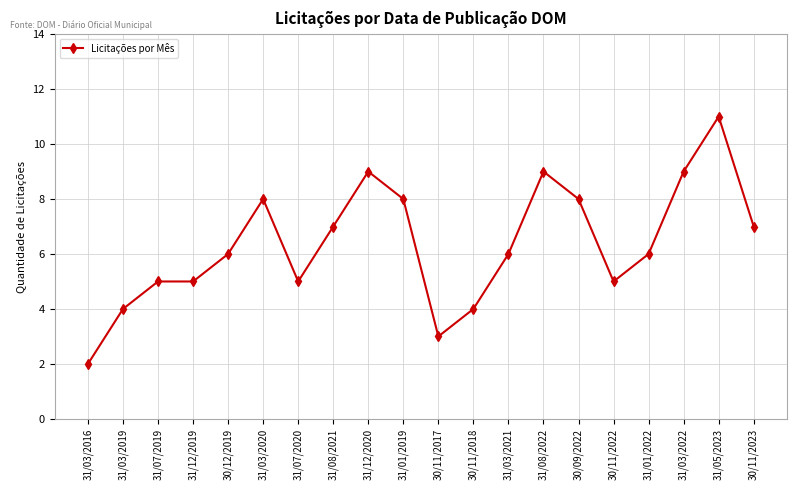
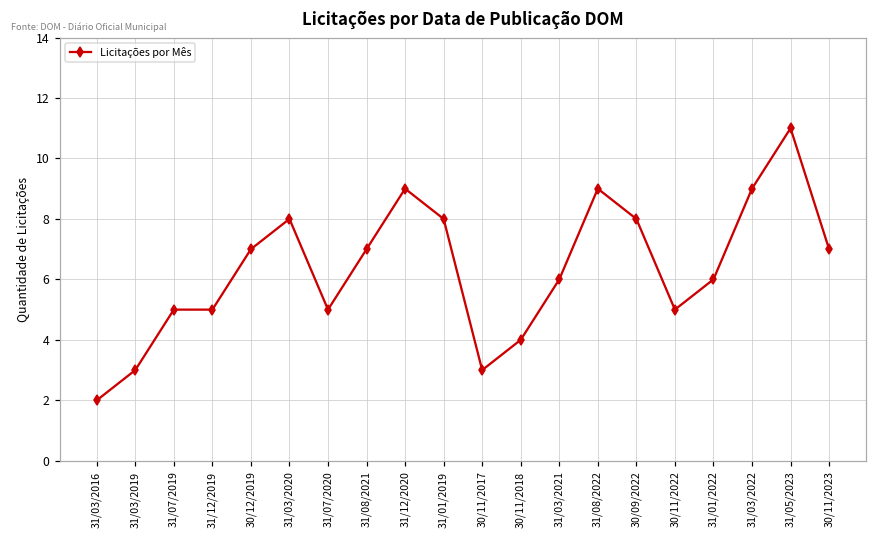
31/03/2019: 4 -> 3
30/12/2019: 6 -> 7
